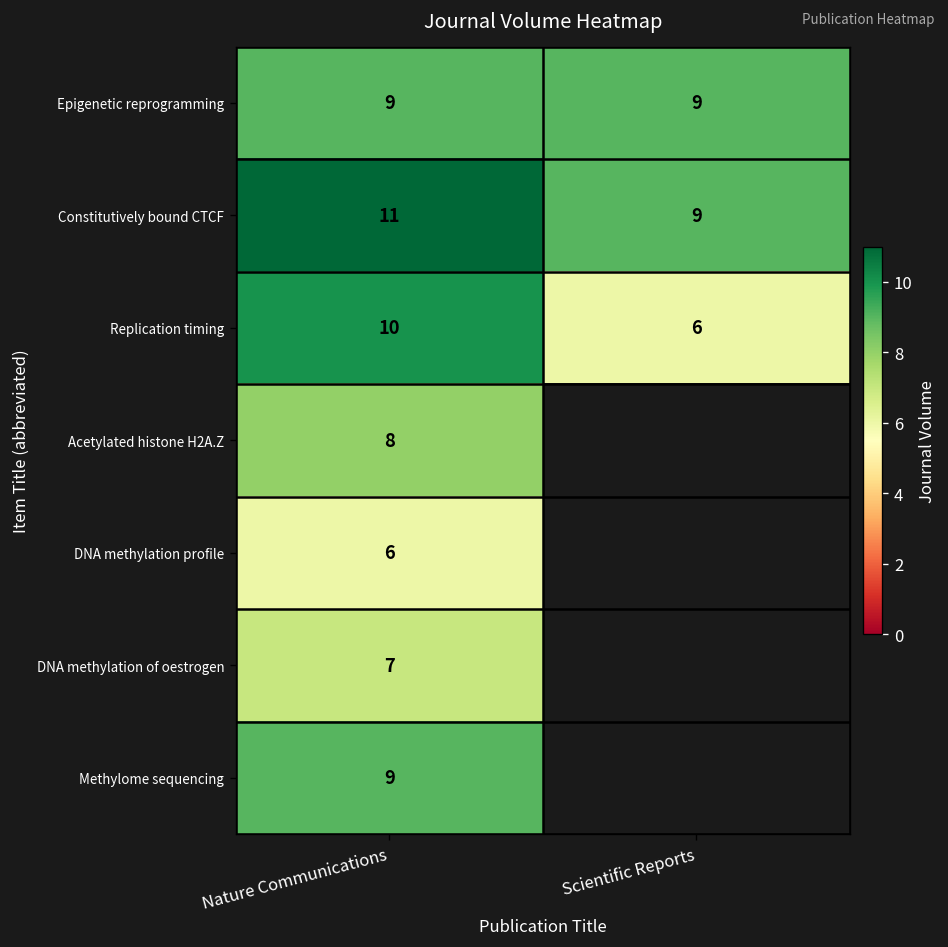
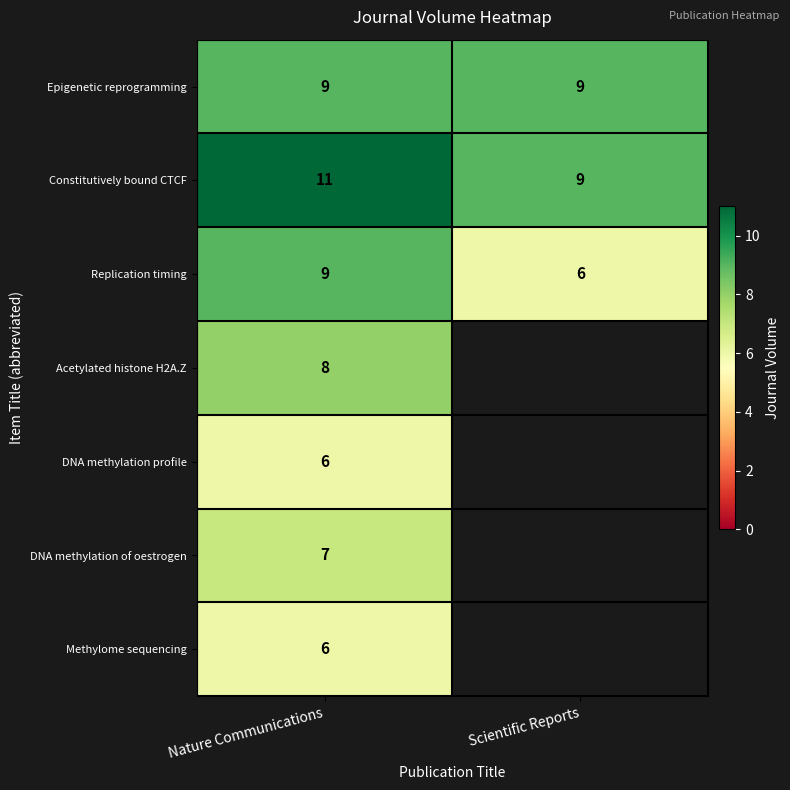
Replication timing, Nature Communications: 10 -> 9
Methylome sequencing, Nature Communications: 9 -> 6
